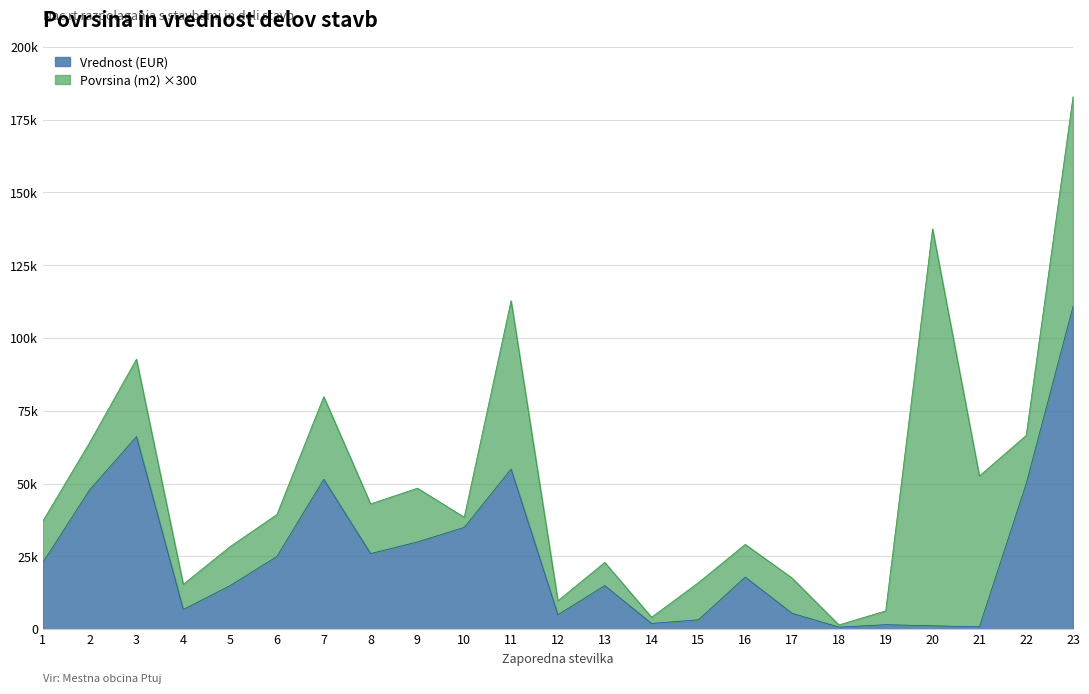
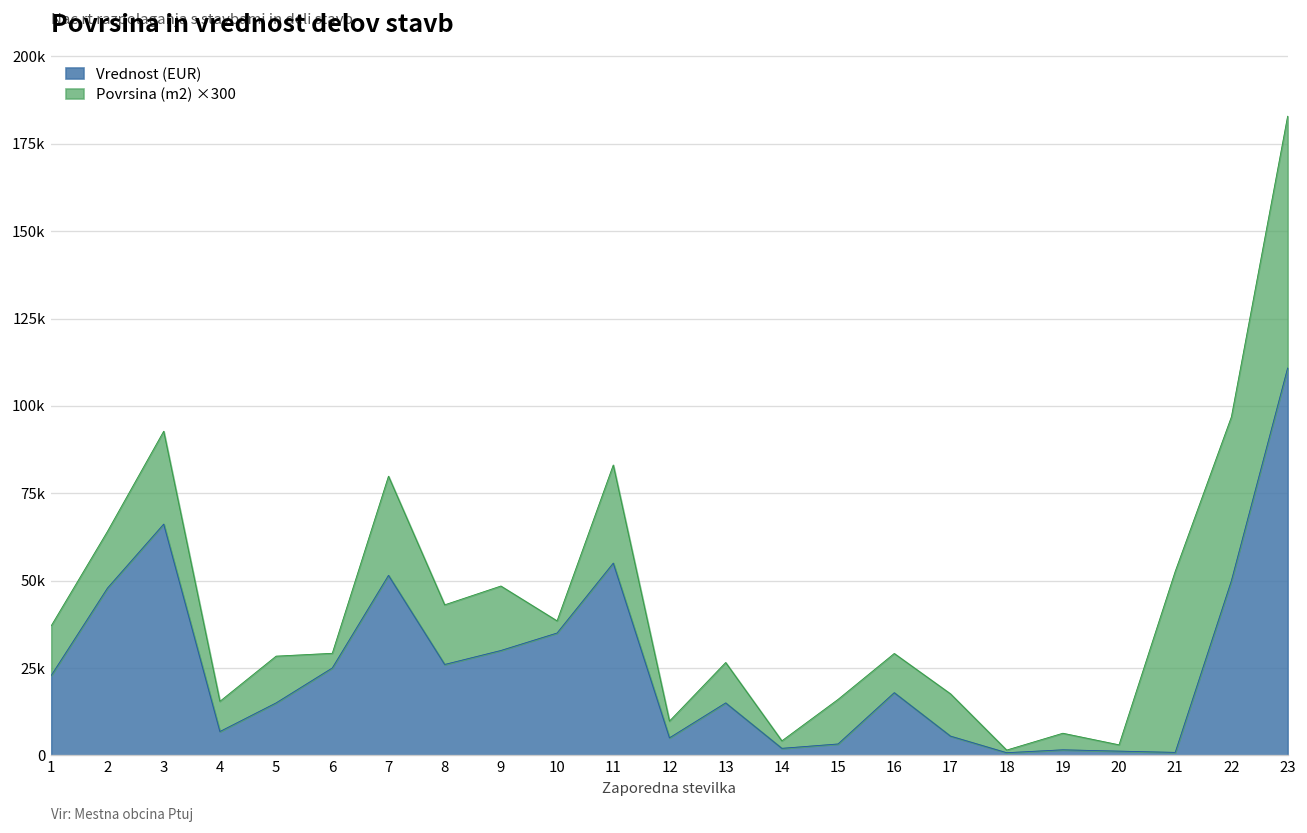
Povrsina (m2) ×300, 6: 14000 -> 4000
Povrsina (m2) ×300, 11: 58000 -> 28000
Povrsina (m2) ×300, 13: 8000 -> 12000
Povrsina (m2) ×300, 20: 136000 -> 2000
Povrsina (m2) ×300, 22: 17000 -> 47000
